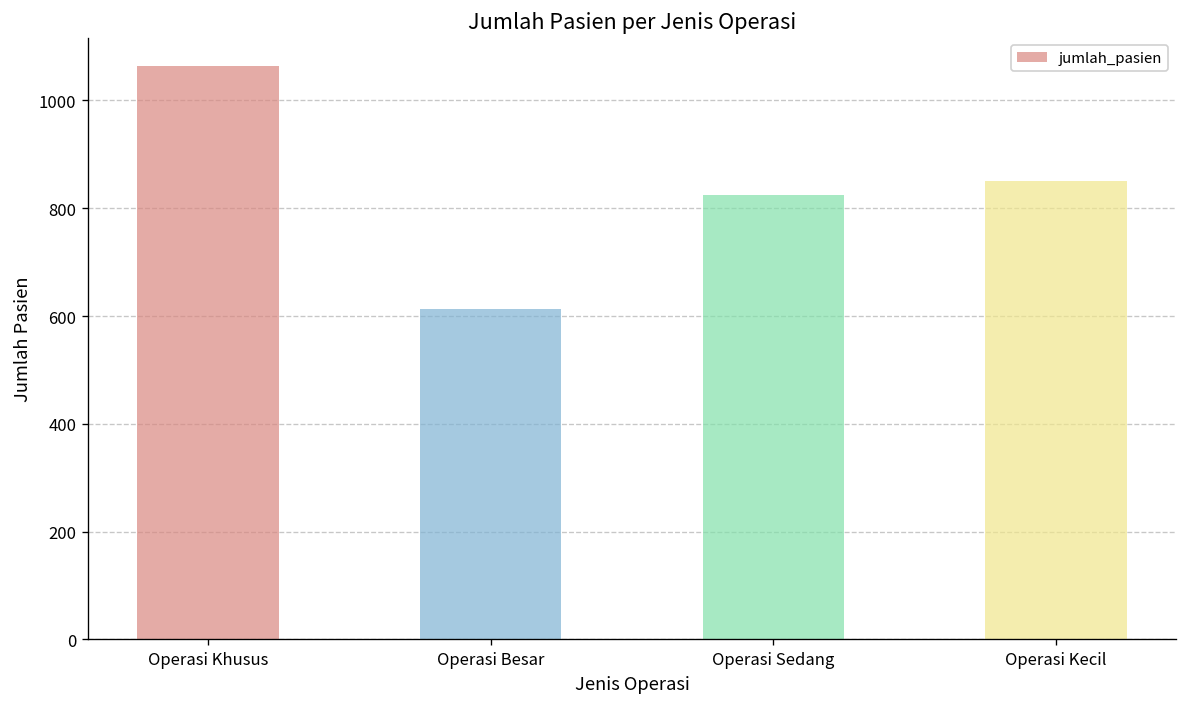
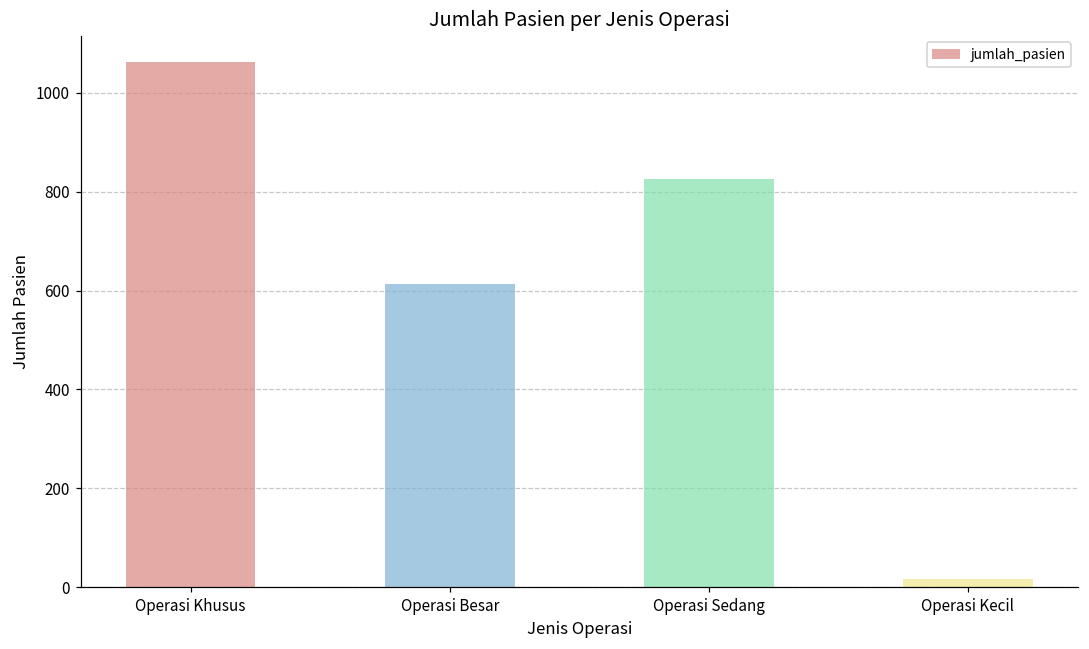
Operasi Kecil: 850 -> 20
